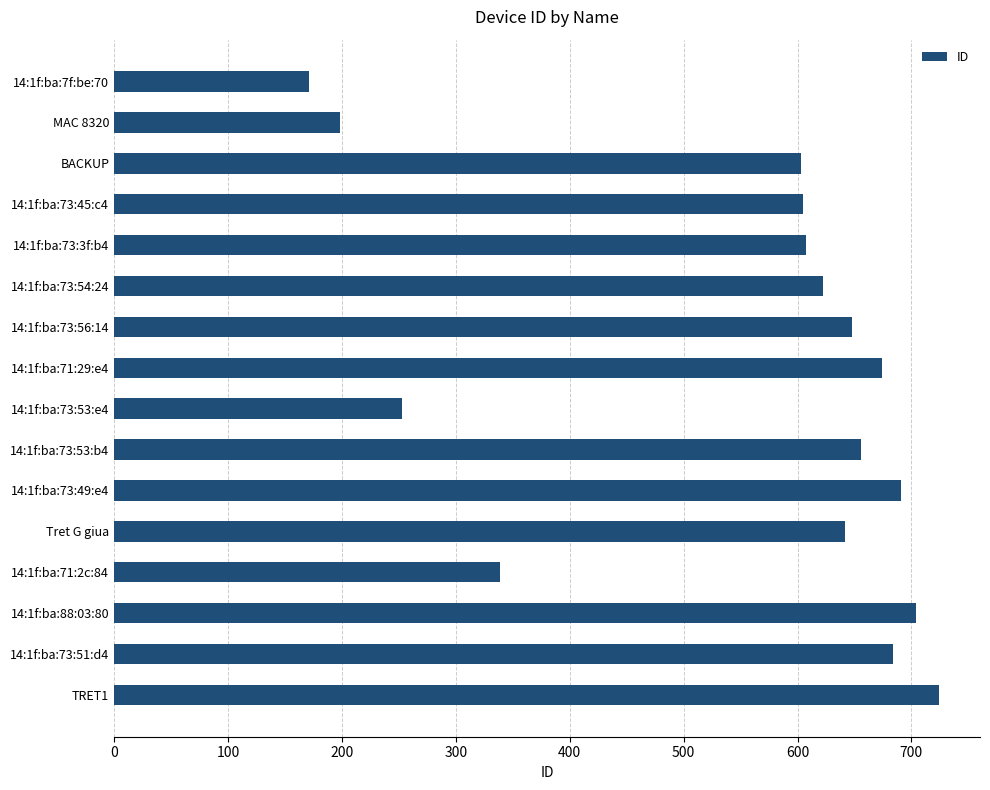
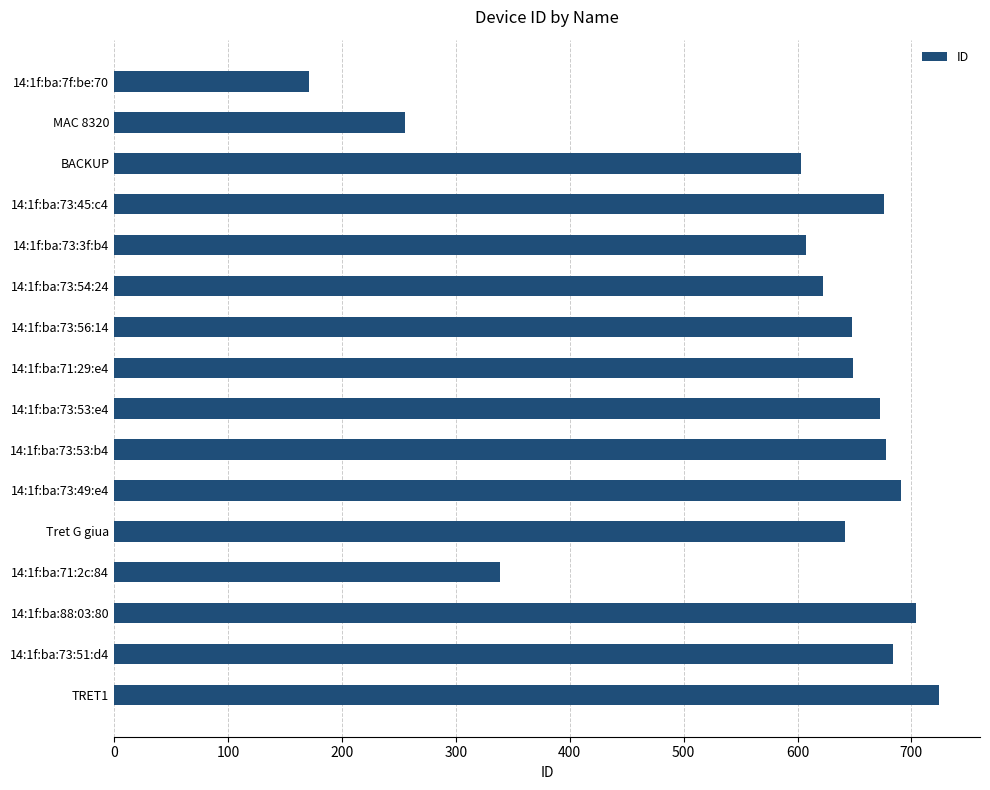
MAC 8320: 198 -> 255
14:1f:ba:73:45:c4: 605 -> 676
14:1f:ba:71:29:e4: 674 -> 649
14:1f:ba:73:53:e4: 253 -> 672
14:1f:ba:73:53:b4: 656 -> 678
